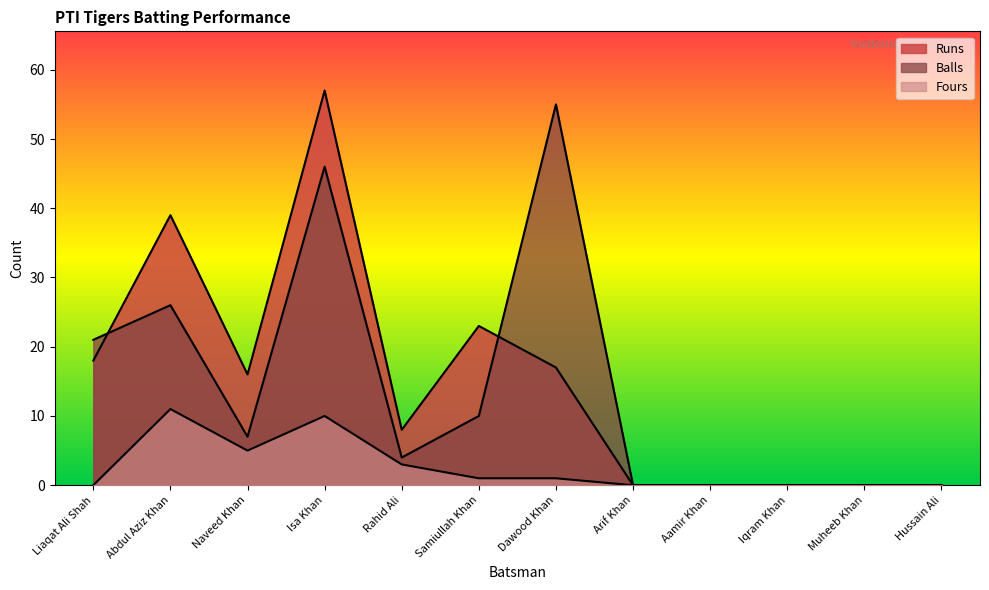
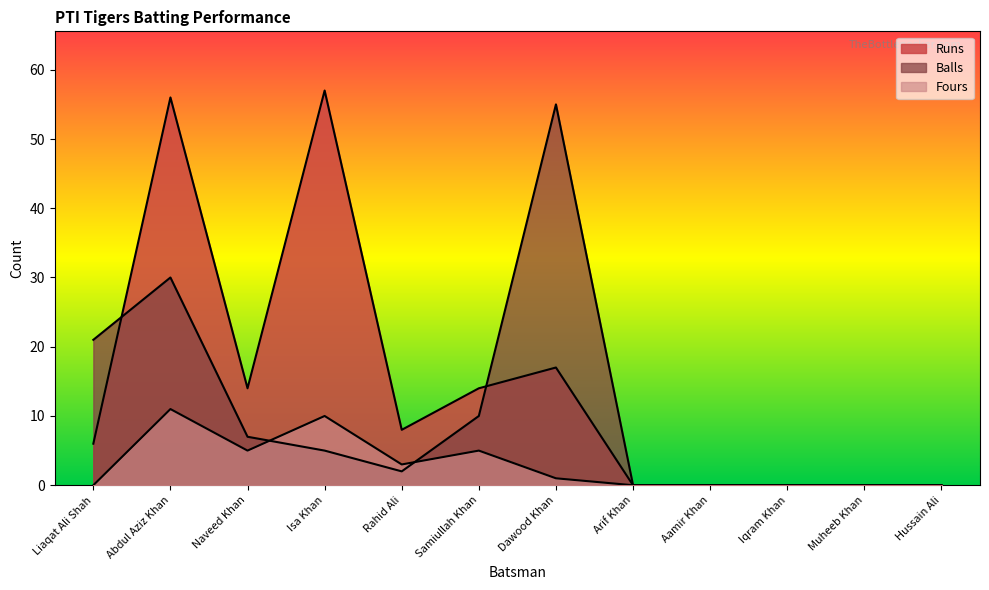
Runs, Liaqat Ali Shah: 18 -> 6
Runs, Abdul Aziz Khan: 39 -> 56
Balls, Abdul Aziz Khan: 26 -> 30
Runs, Naveed Khan: 16 -> 14
Balls, Isa Khan: 46 -> 5
Balls, Rahid Ali: 4 -> 2
Runs, Samiullah Khan: 23 -> 14
Fours, Samiullah Khan: 1 -> 5
